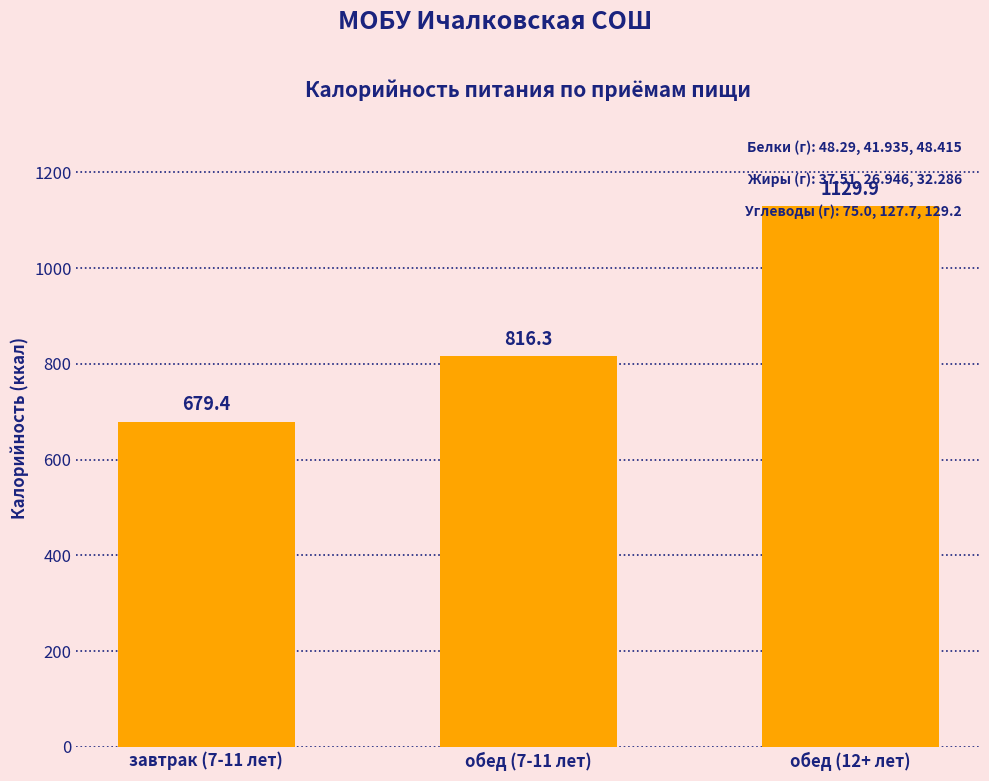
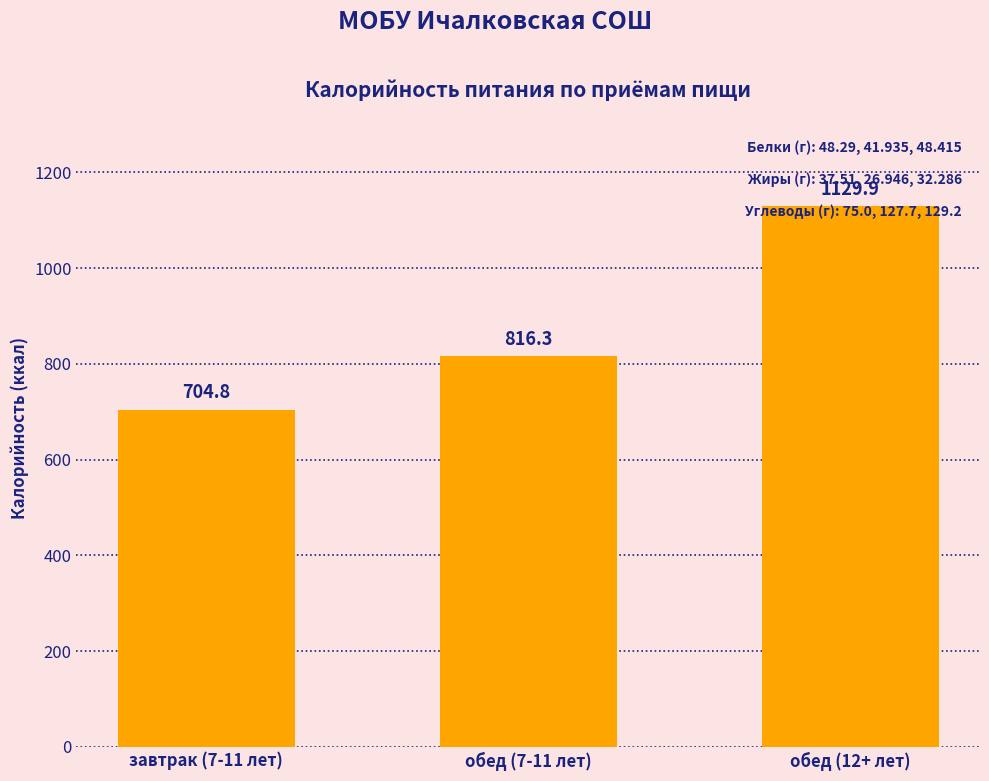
завтрак (7-11 лет): 679.4 -> 704.8
